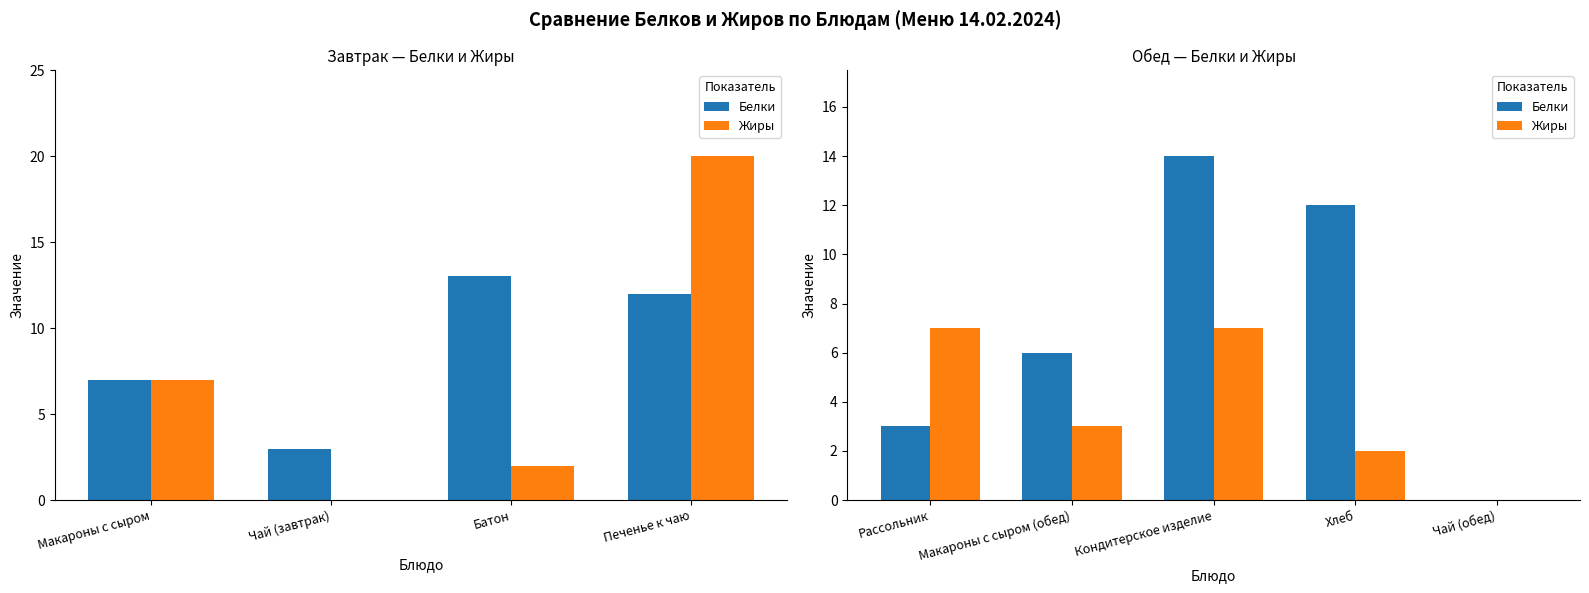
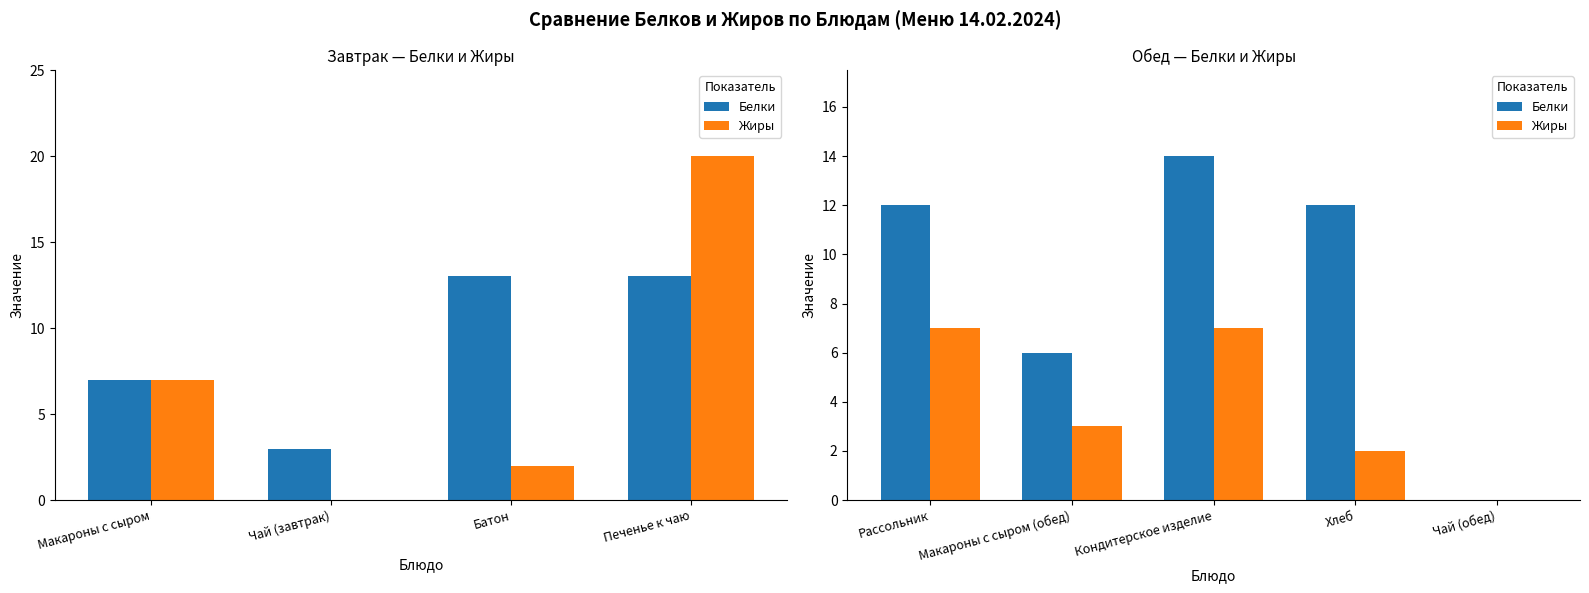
Завтрак — Белки и Жиры, Белки, Печенье к чаю: 12 -> 13
Обед — Белки и Жиры, Белки, Рассольник: 3 -> 12
